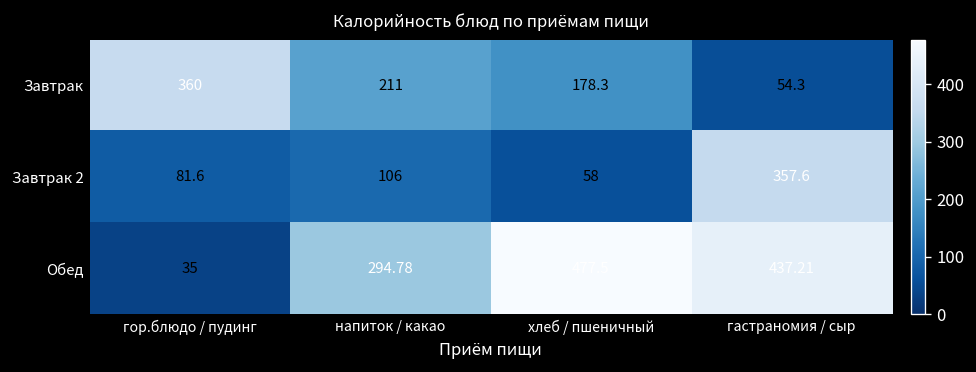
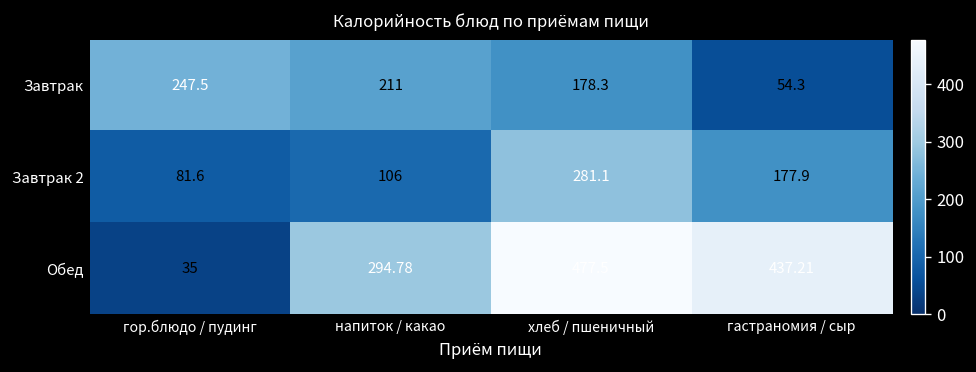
Завтрак, гор.блюдо / пудинг: 360 -> 247.5
Завтрак 2, хлеб / пшеничный: 58 -> 281.1
Завтрак 2, гастраномия / сыр: 357.6 -> 177.9
